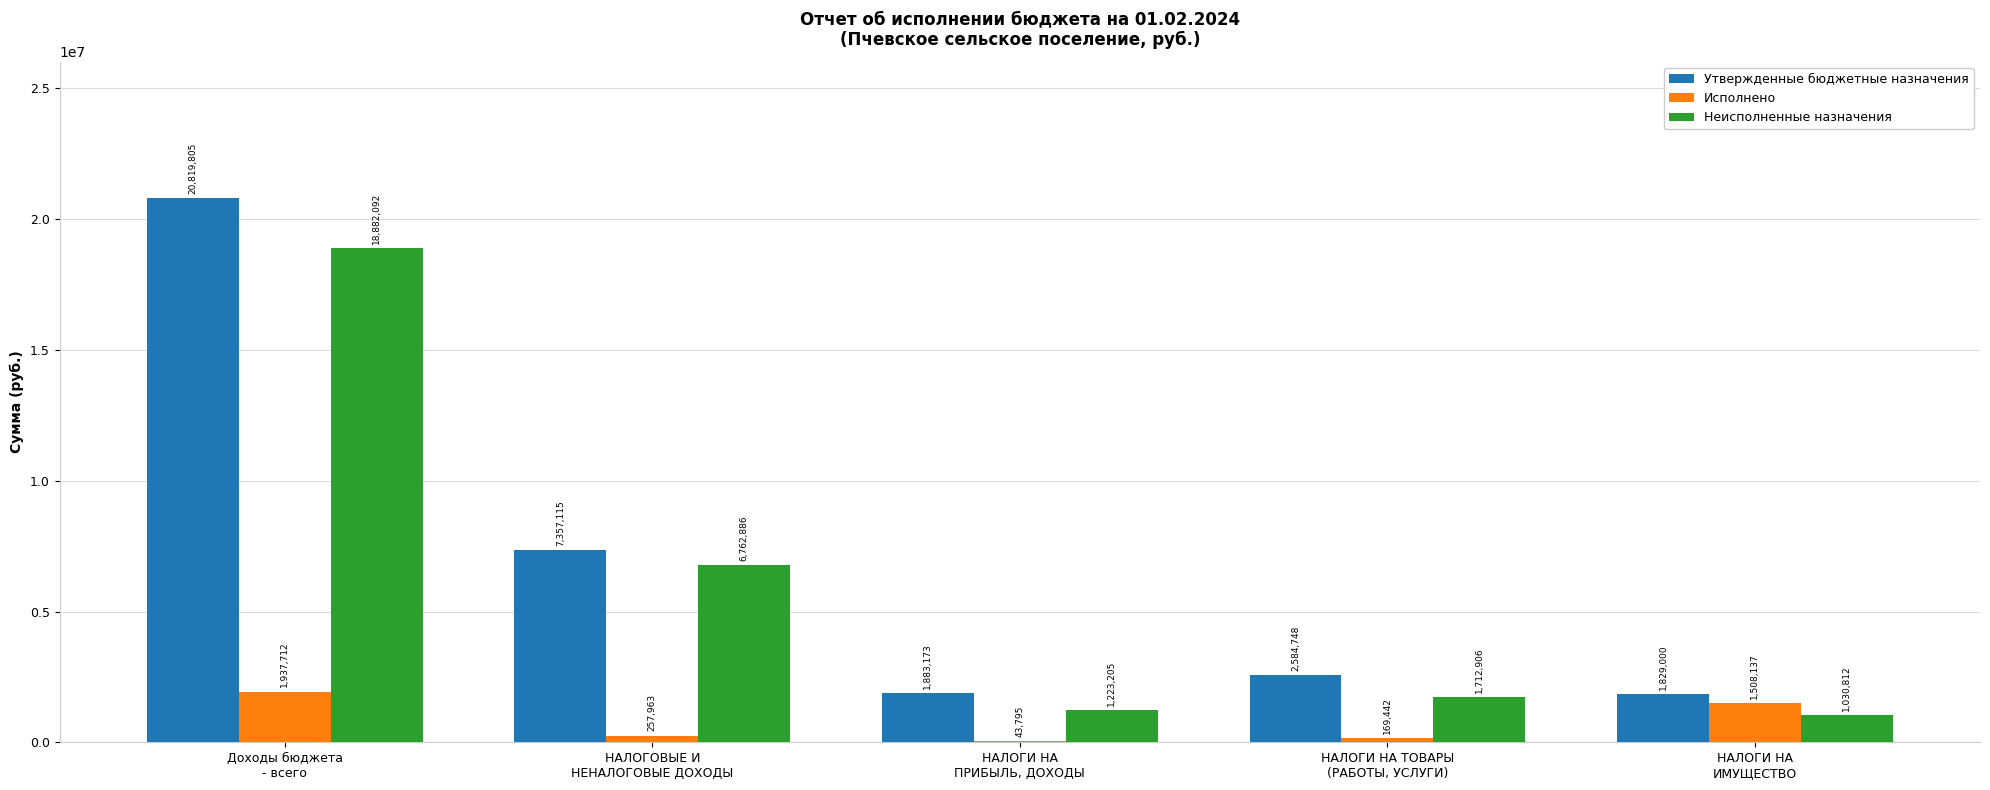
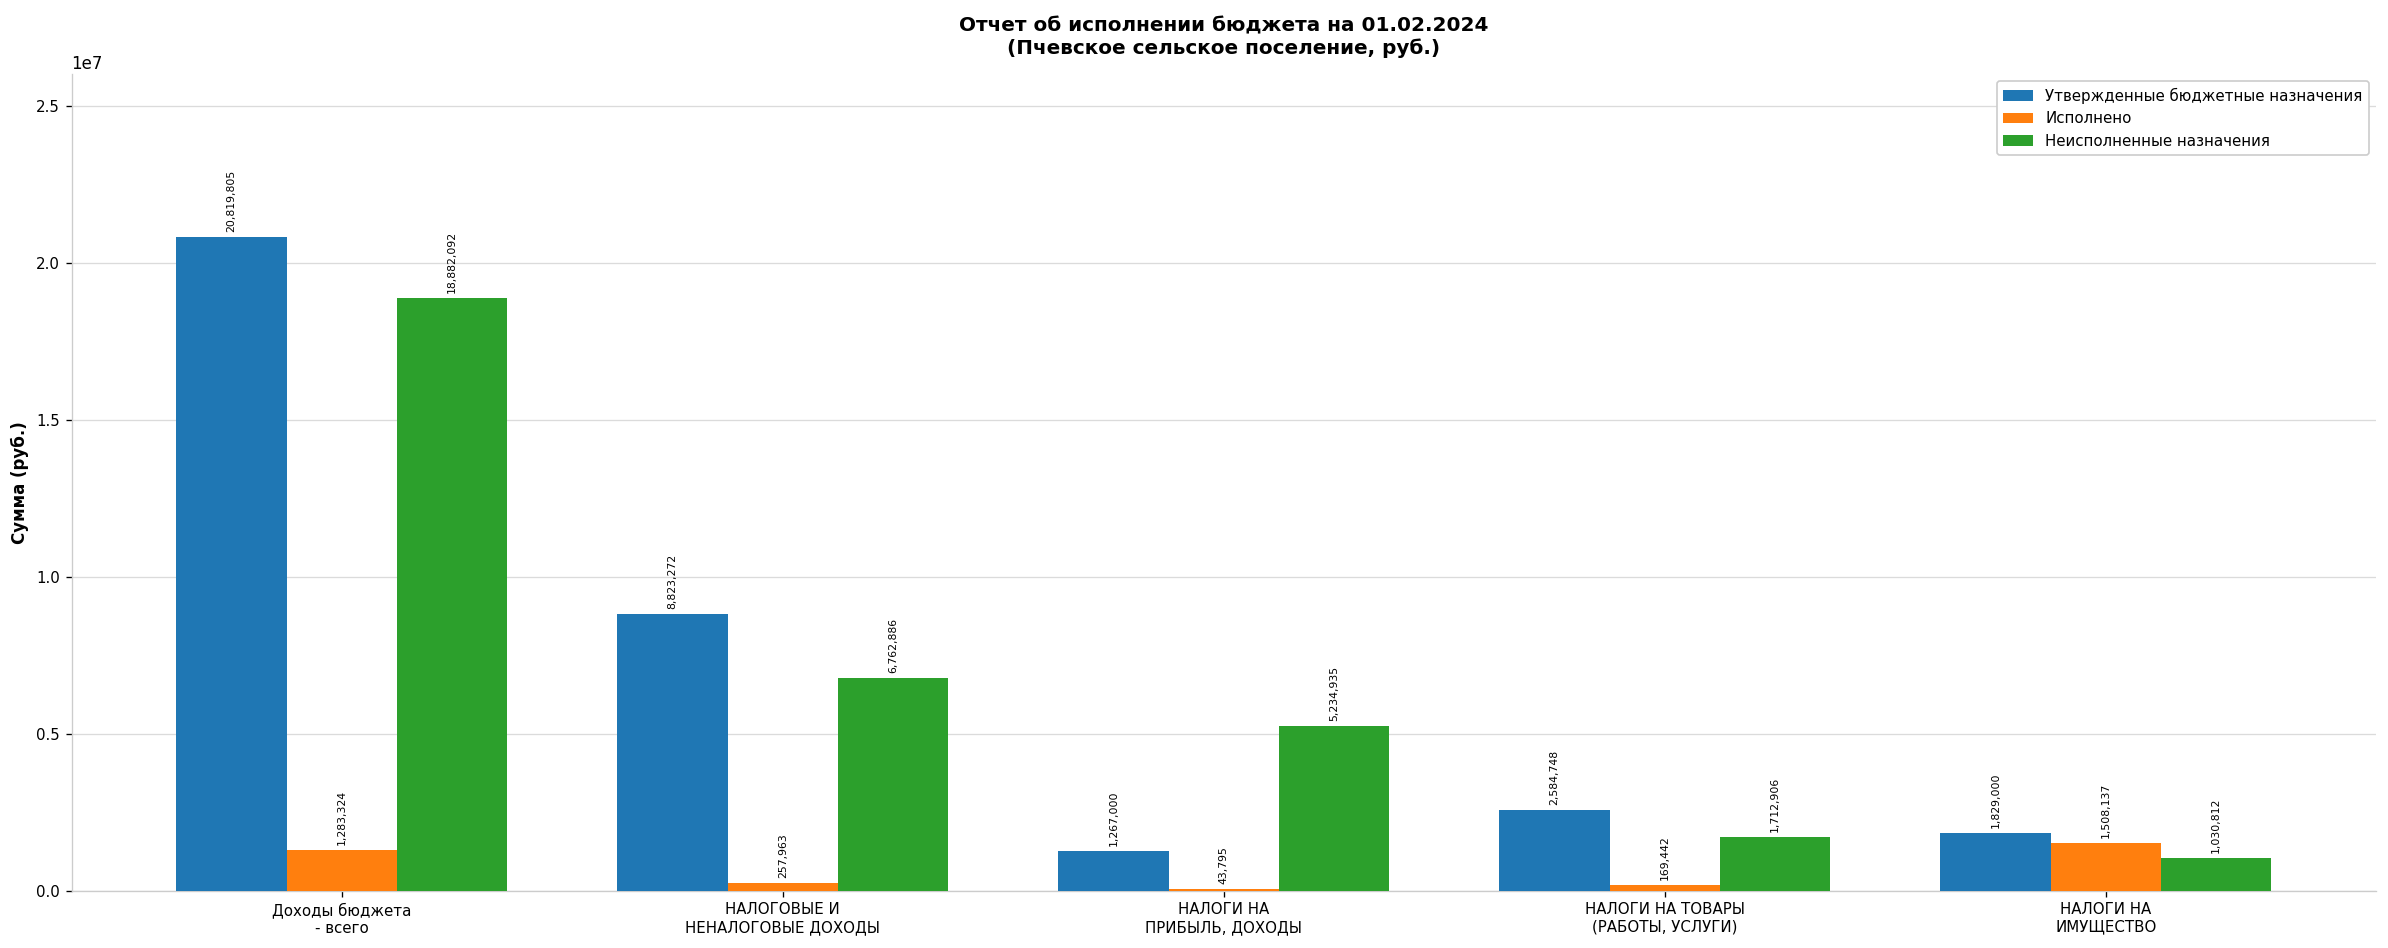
Исполнено, Доходы бюджета - всего: 1,937,712 -> 1,283,324
Утвержденные бюджетные назначения, НАЛОГОВЫЕ И НЕНАЛОГОВЫЕ ДОХОДЫ: 7,357,115 -> 8,823,272
Утвержденные бюджетные назначения, НАЛОГИ НА ПРИБЫЛЬ, ДОХОДЫ: 1,883,173 -> 1,267,000
Неисполненные назначения, НАЛОГИ НА ПРИБЫЛЬ, ДОХОДЫ: 1,223,205 -> 5,234,935
